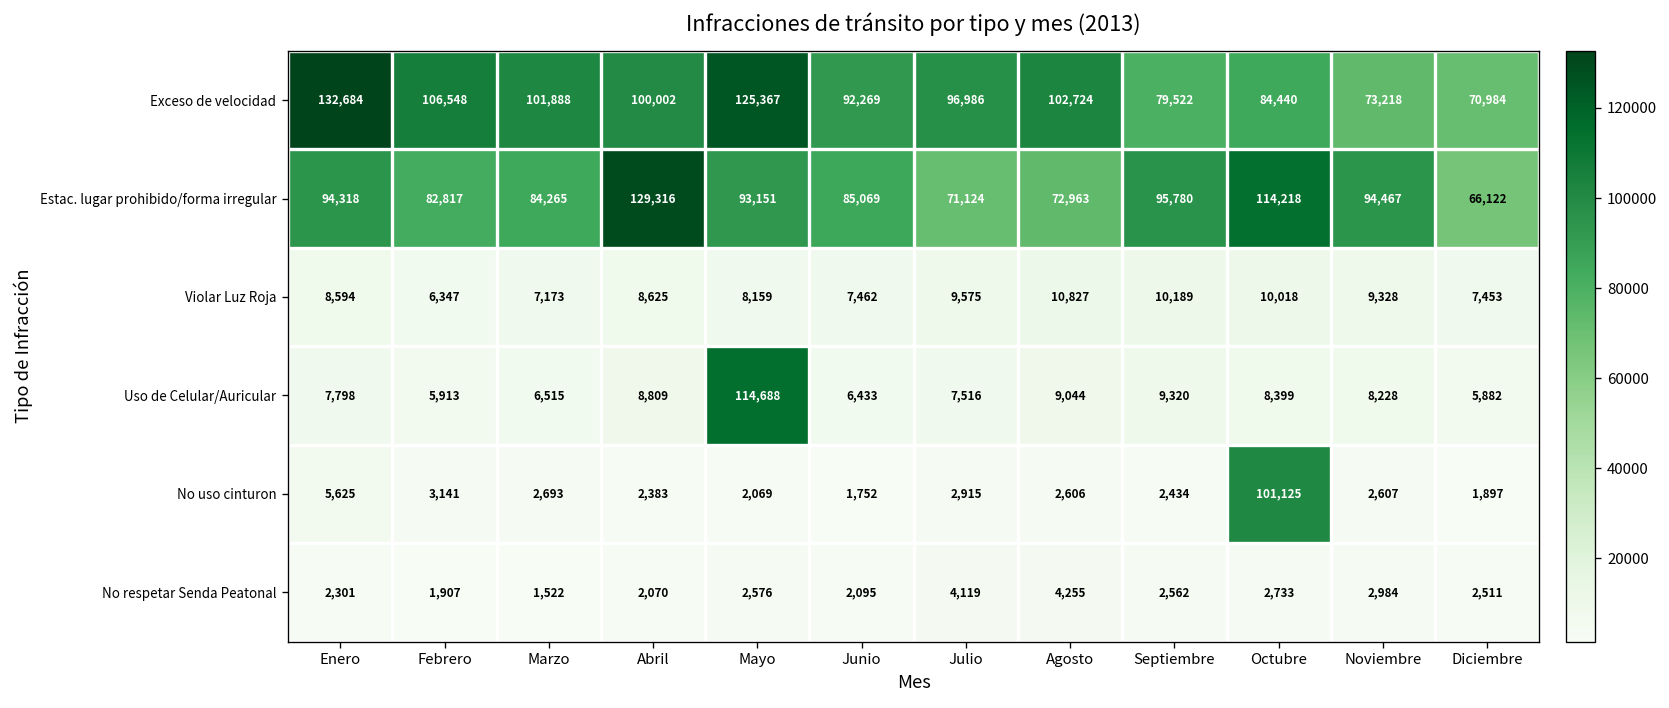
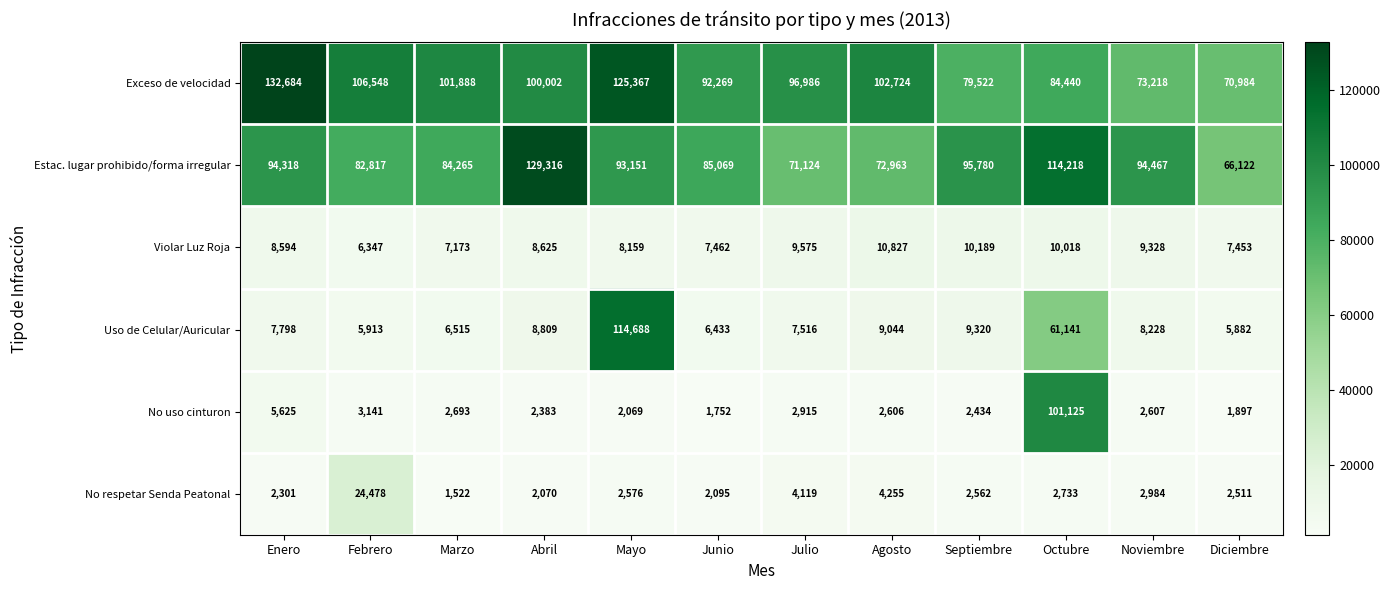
Uso de Celular/Auricular, Octubre: 8,399 -> 61,141
No respetar Senda Peatonal, Febrero: 1,907 -> 24,478
